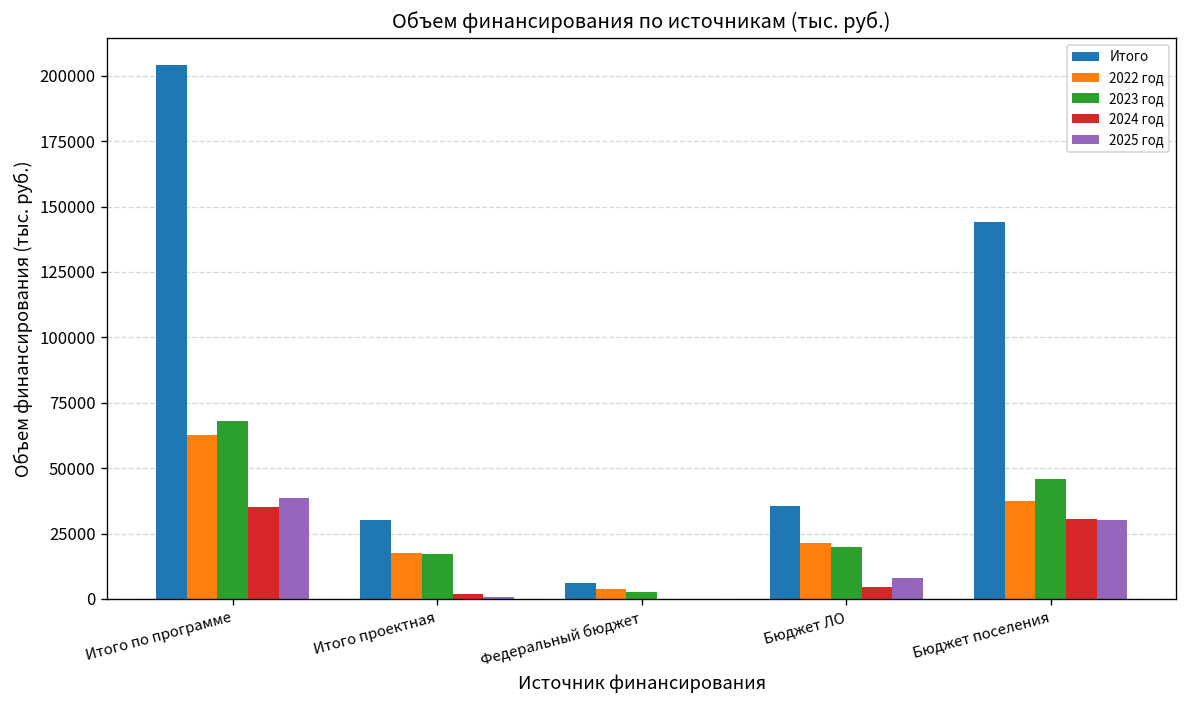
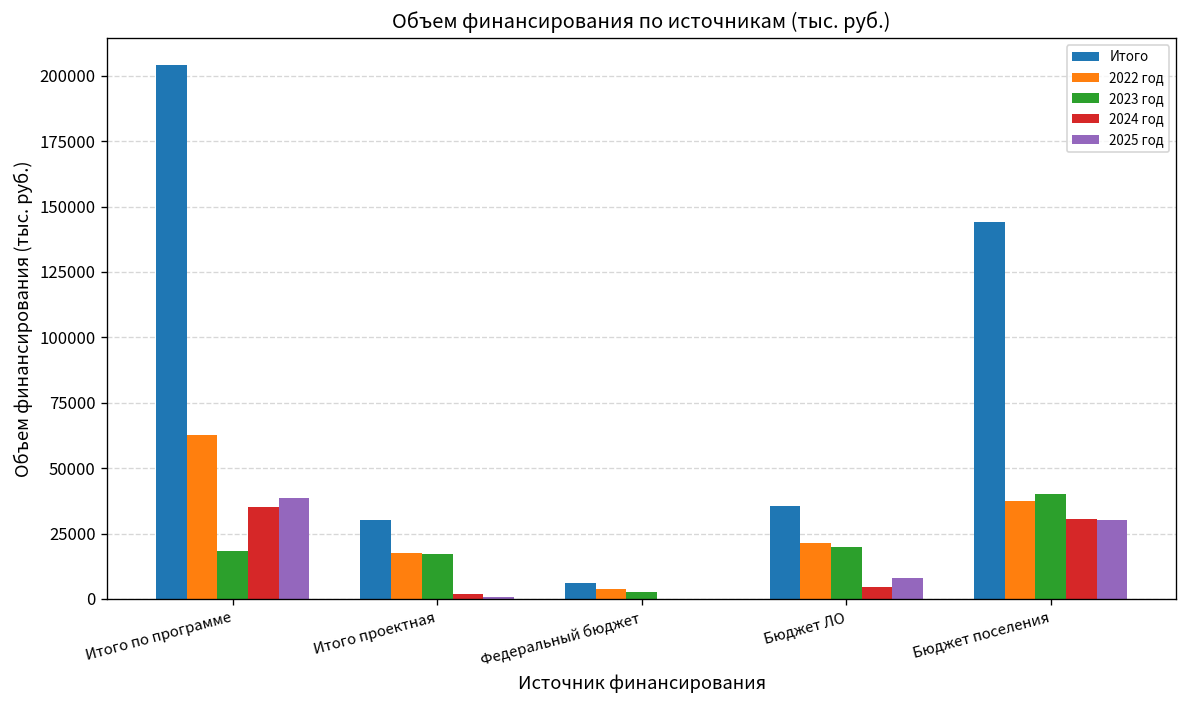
2023 год, Итого по программе: 68000 -> 18000
2023 год, Бюджет поселения: 46000 -> 40000
